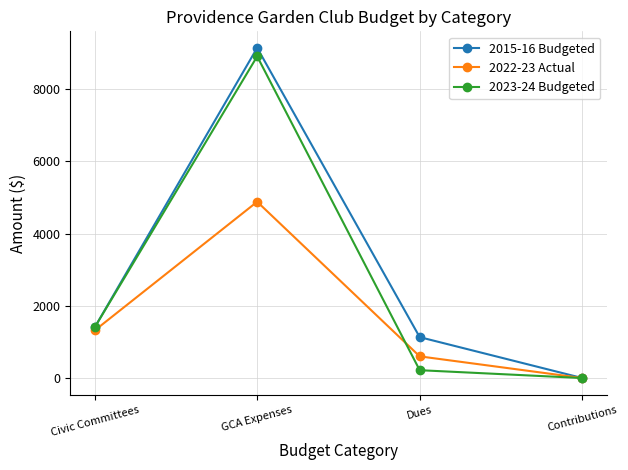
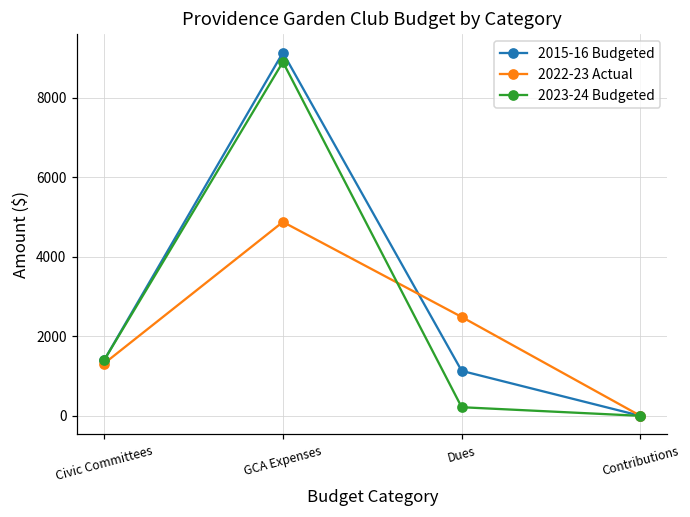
2022-23 Actual, Dues: 600 -> 2500
